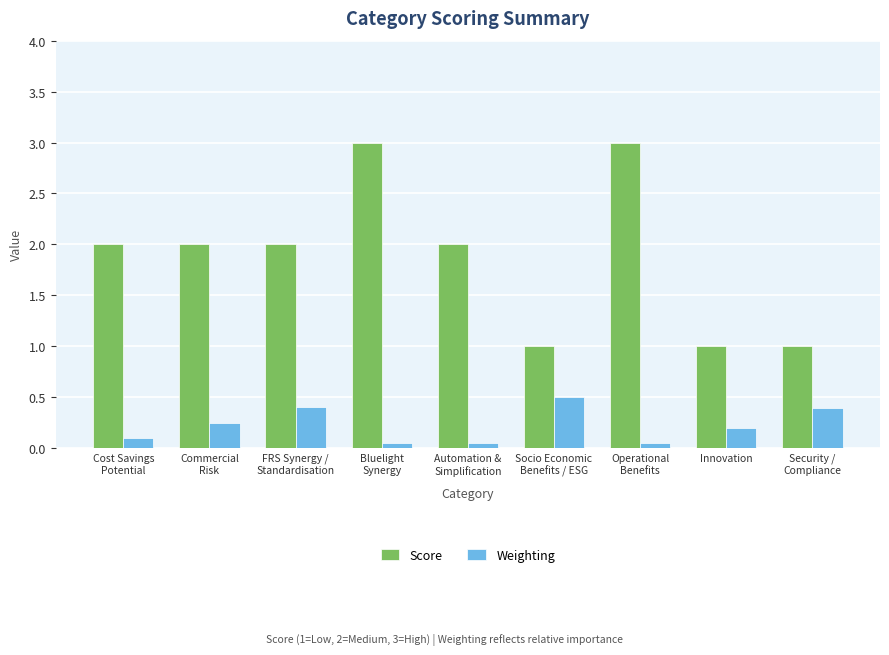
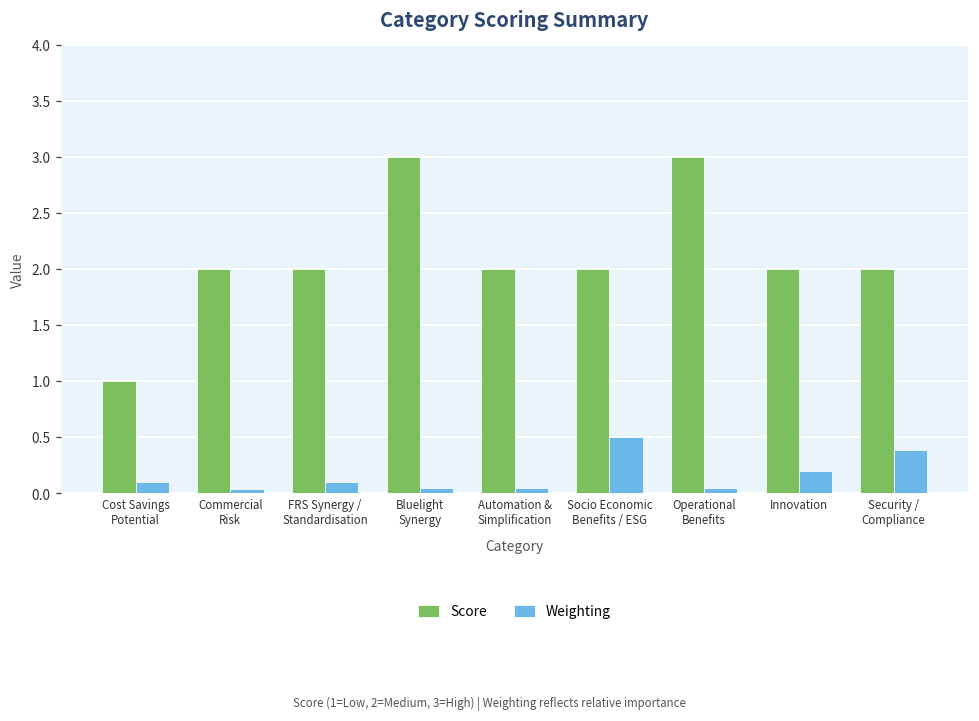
Score, Cost Savings Potential: 2 -> 1
Weighting, Commercial Risk: 0.25 -> 0.04
Weighting, FRS Synergy / Standardisation: 0.4 -> 0.1
Score, Socio Economic Benefits / ESG: 1 -> 2
Score, Innovation: 1 -> 2
Score, Security / Compliance: 1 -> 2
